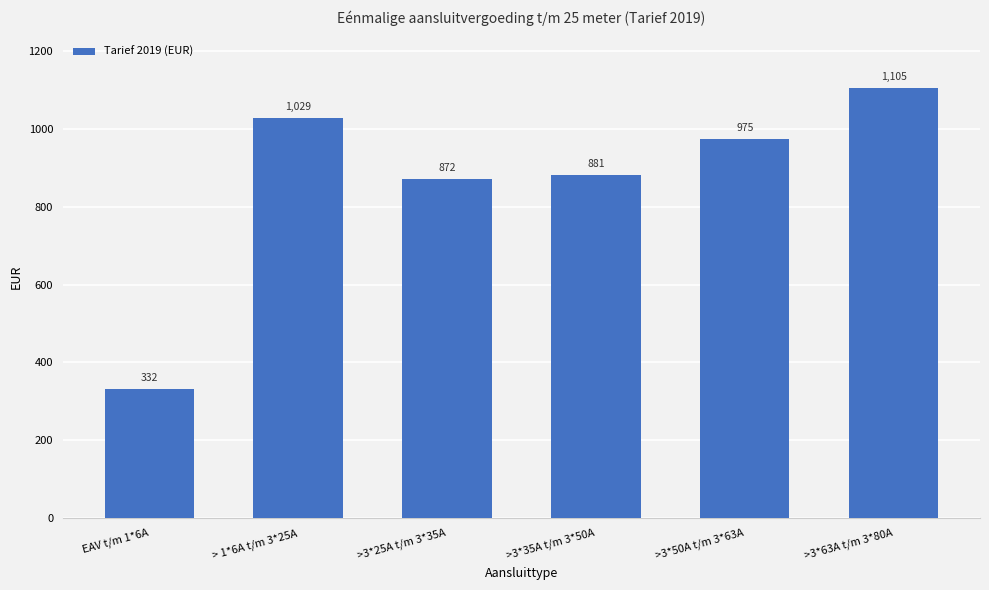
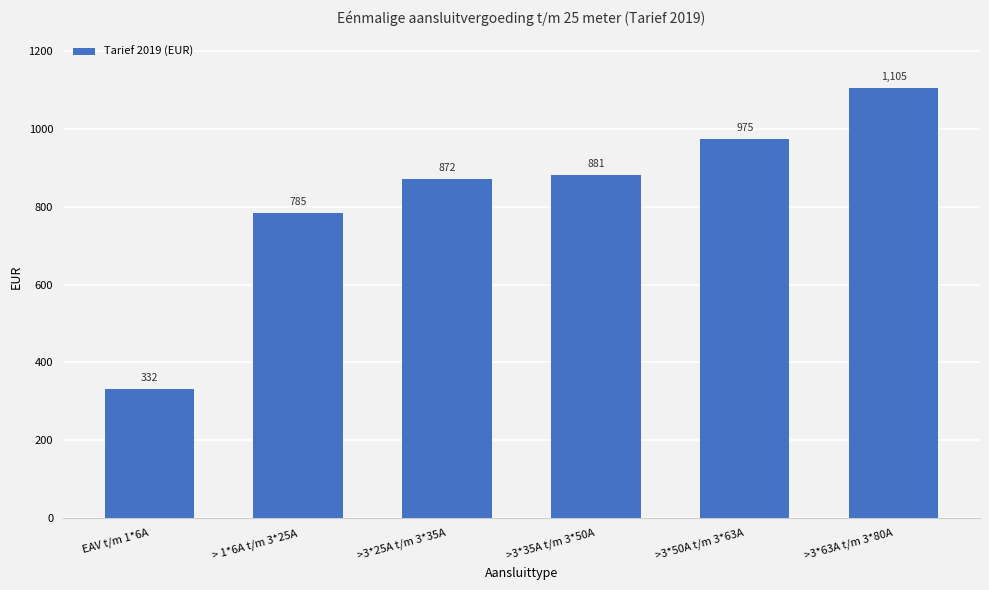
> 1*6A t/m 3*25A: 1,029 -> 785
